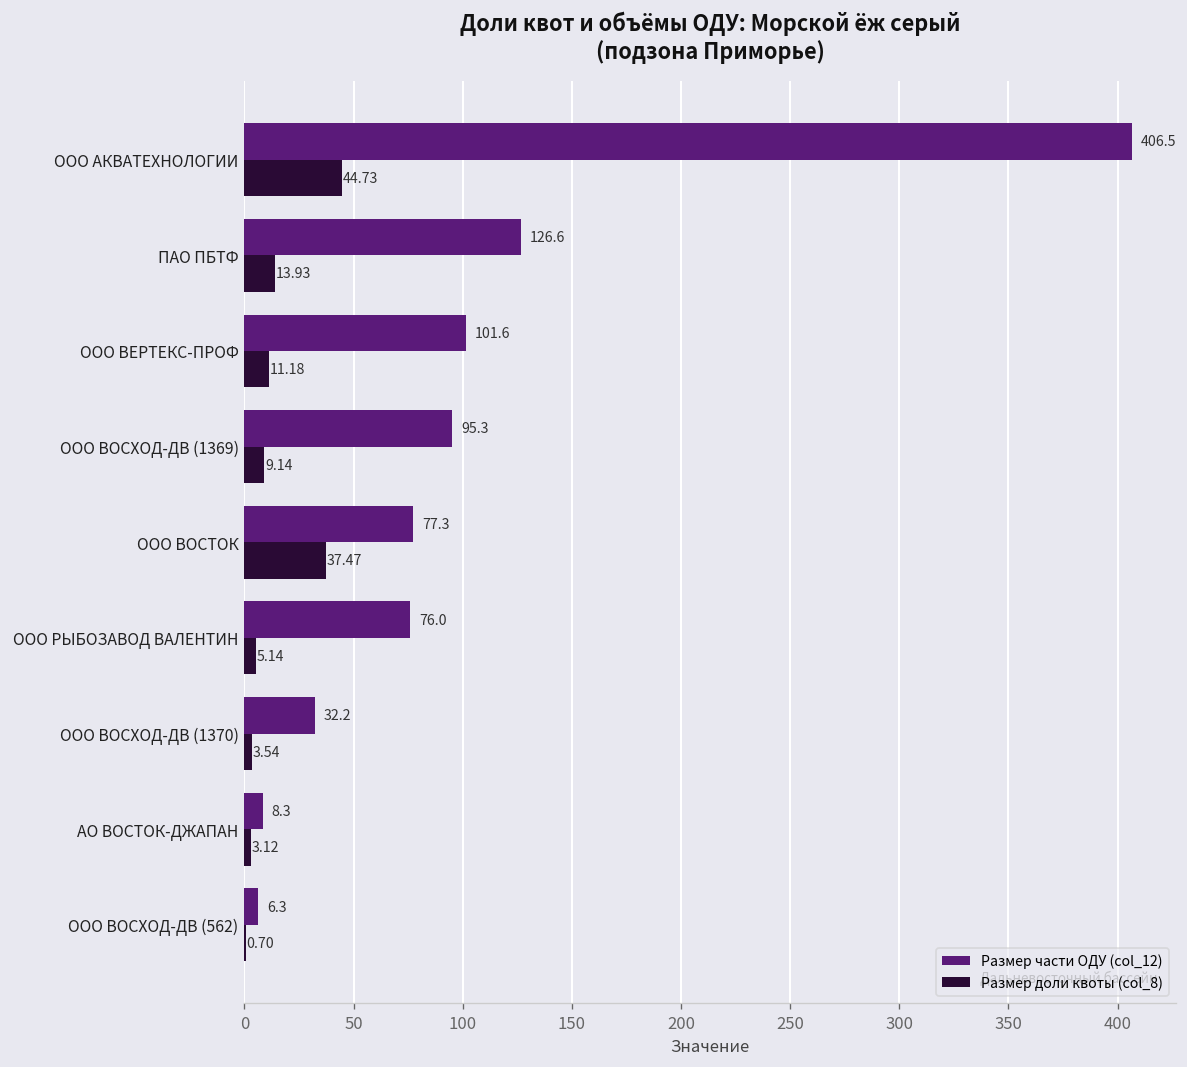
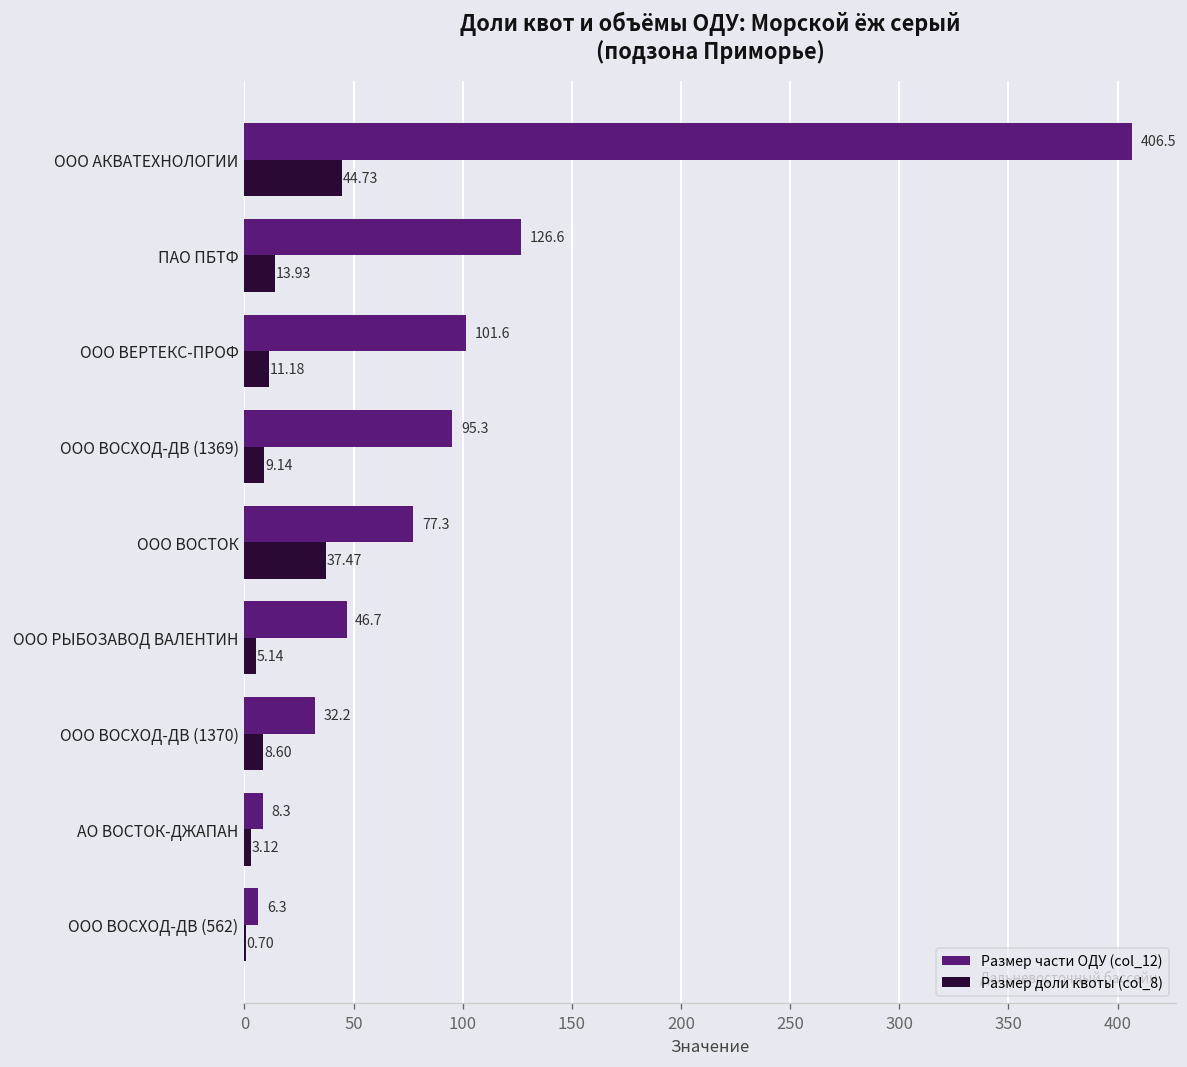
Размер части ОДУ (col_12), ООО РЫБОЗАВОД ВАЛЕНТИН: 76.0 -> 46.7
Размер доли квоты (col_8), ООО ВОСХОД-ДВ (1370): 3.54 -> 8.60
